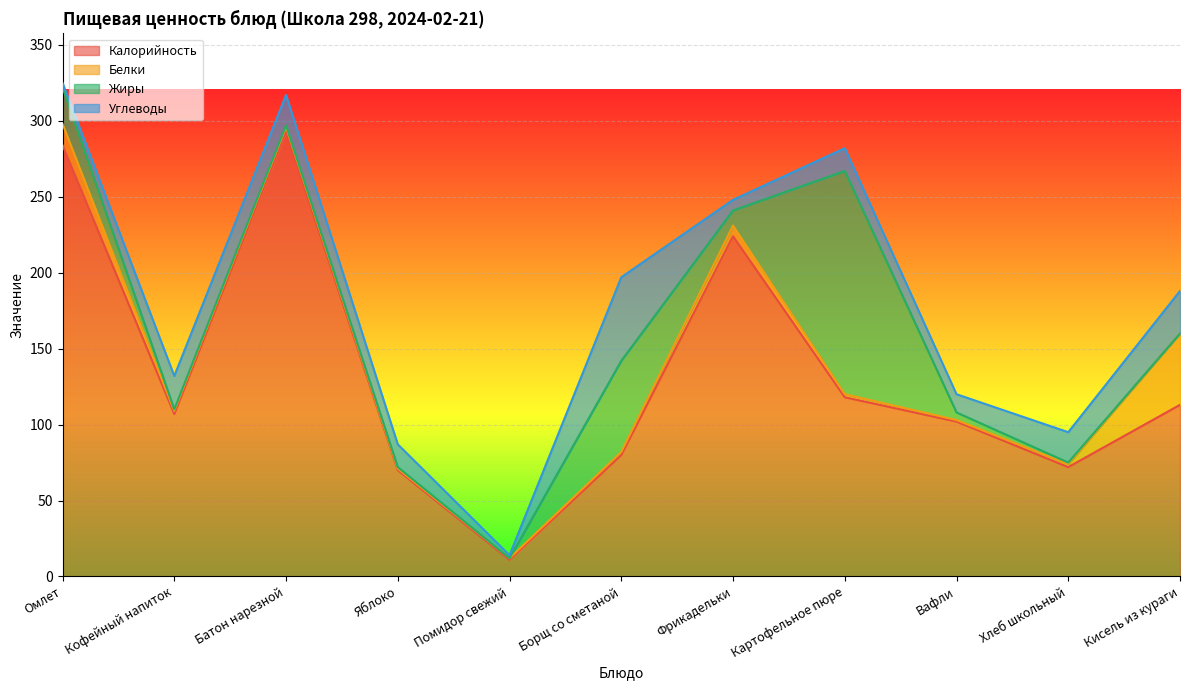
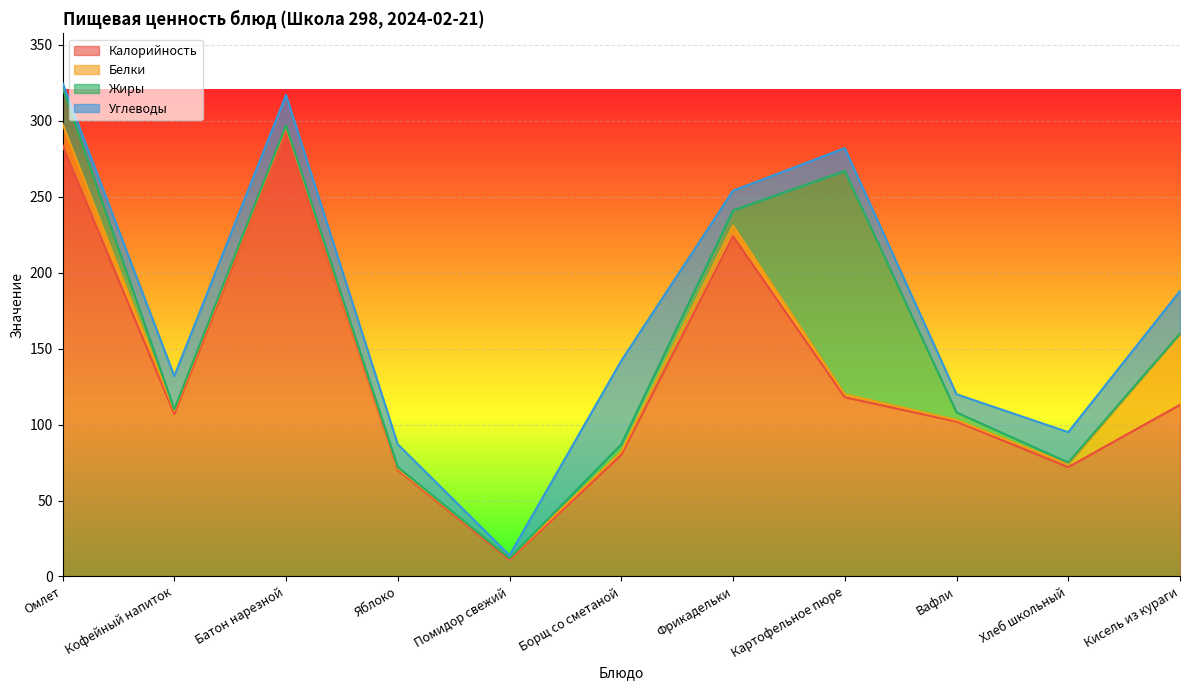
Жиры, Борщ со сметаной: 60 -> 5
Углеводы, Фрикадельки: 7 -> 13
